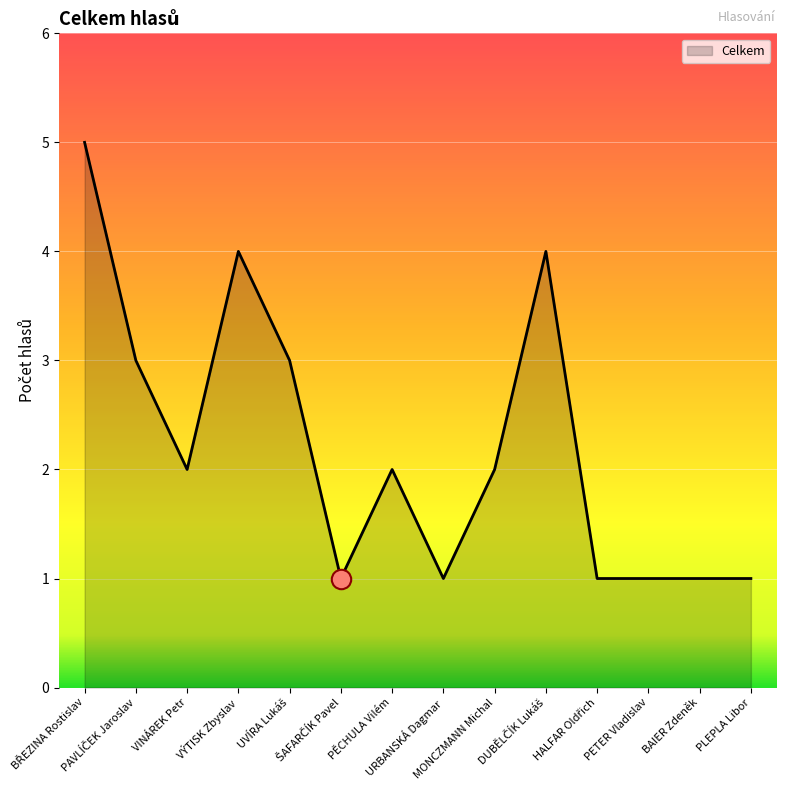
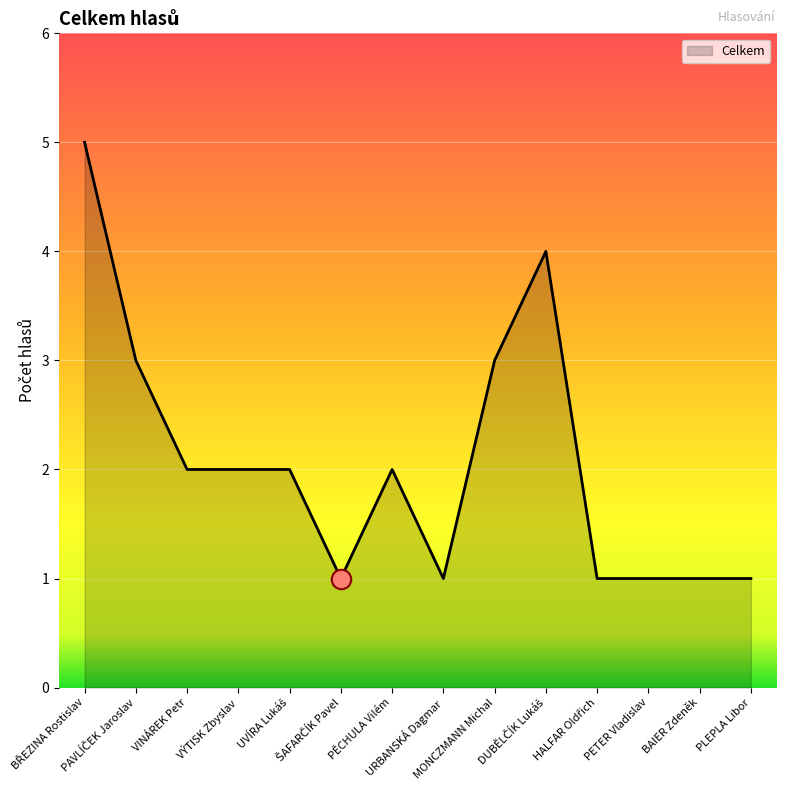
Celkem, VÝTISK Zbyslav: 4 -> 2
Celkem, UVÍRA Lukáš: 3 -> 2
Celkem, MONCZMANN Michal: 2 -> 3
